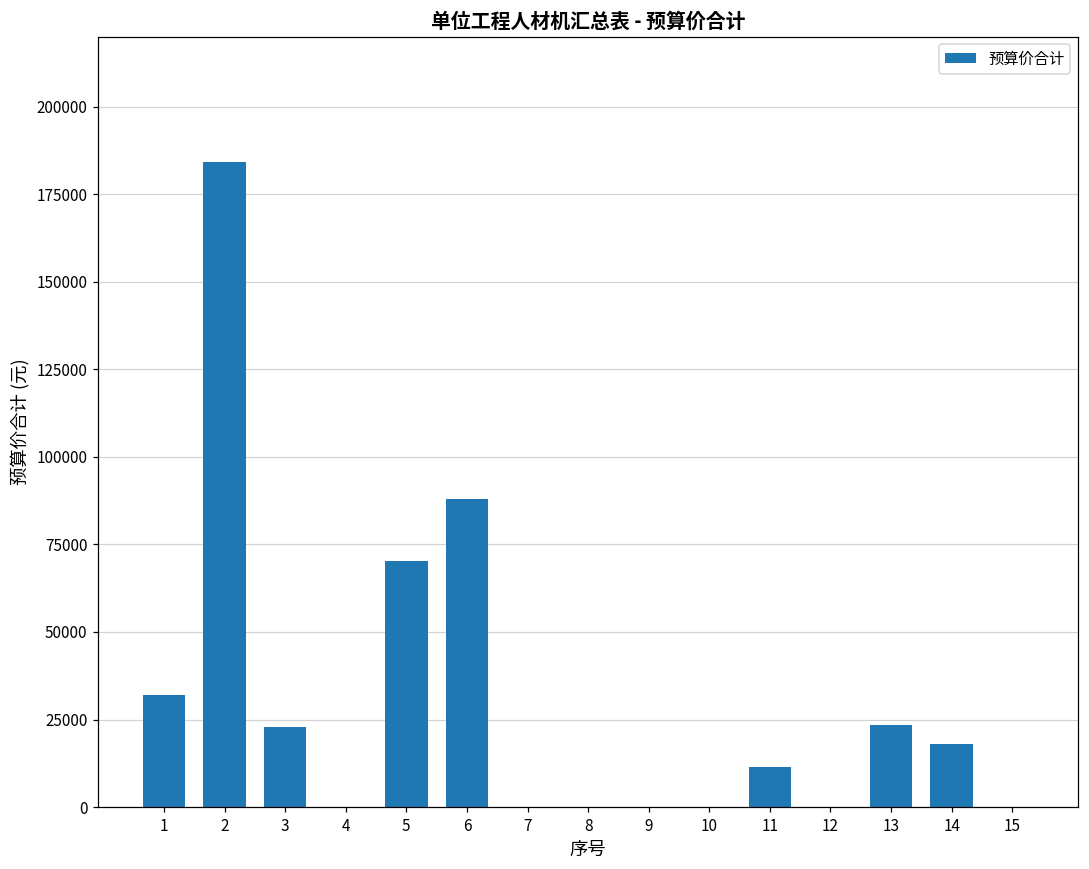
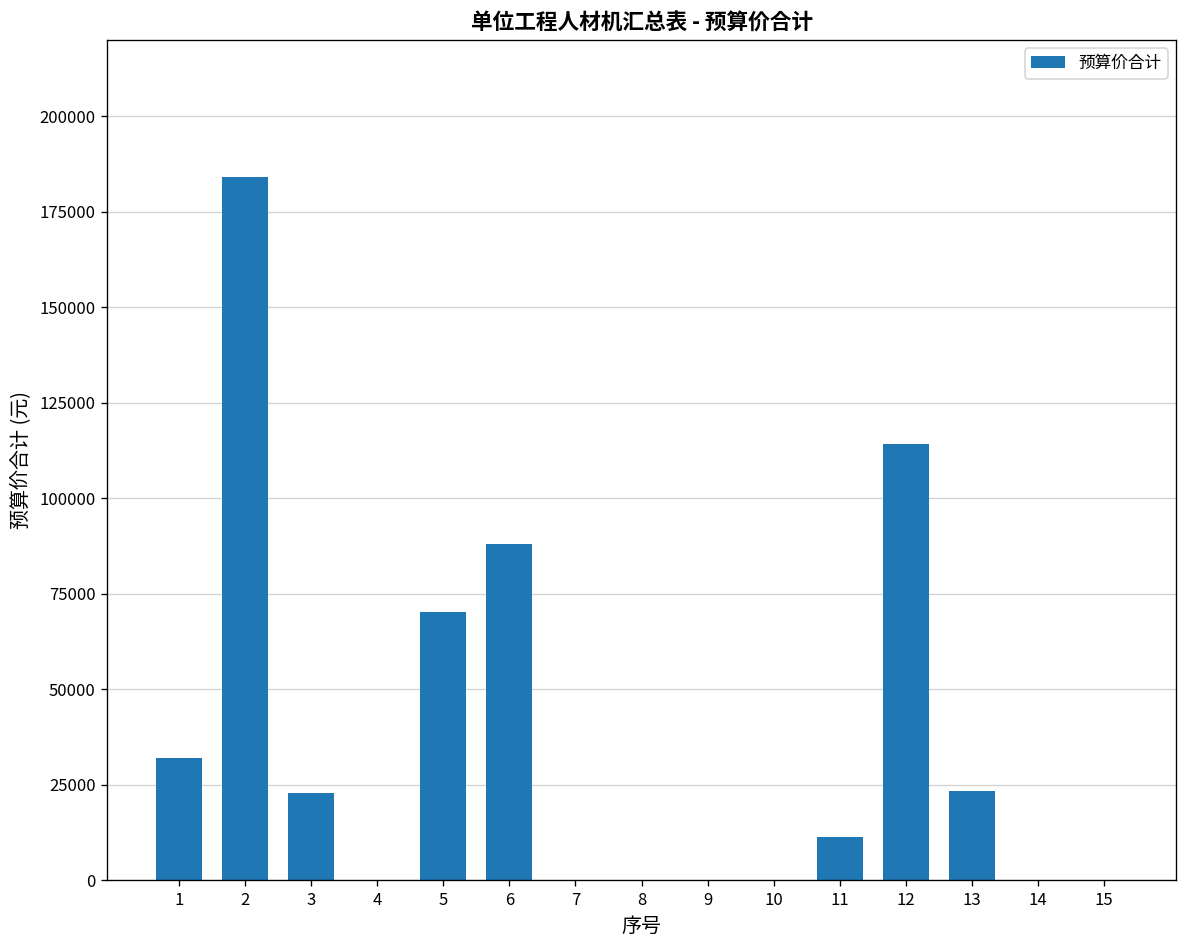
12: 0 -> 114000
14: 18000 -> 0
